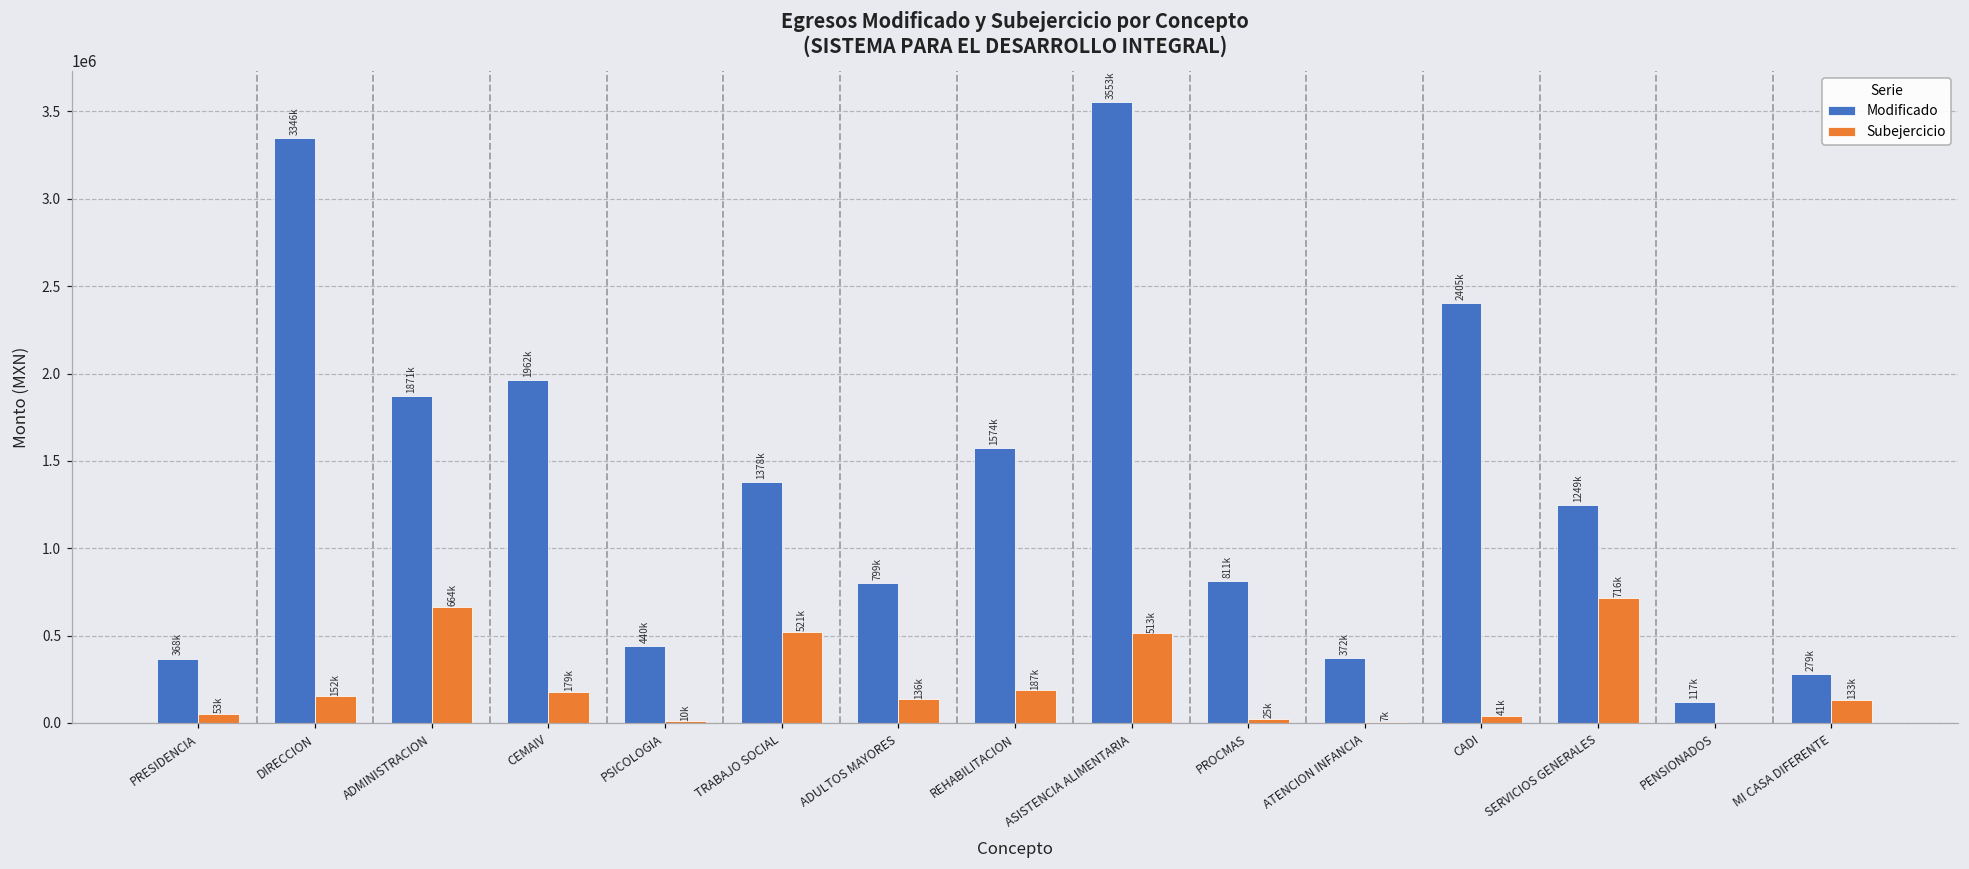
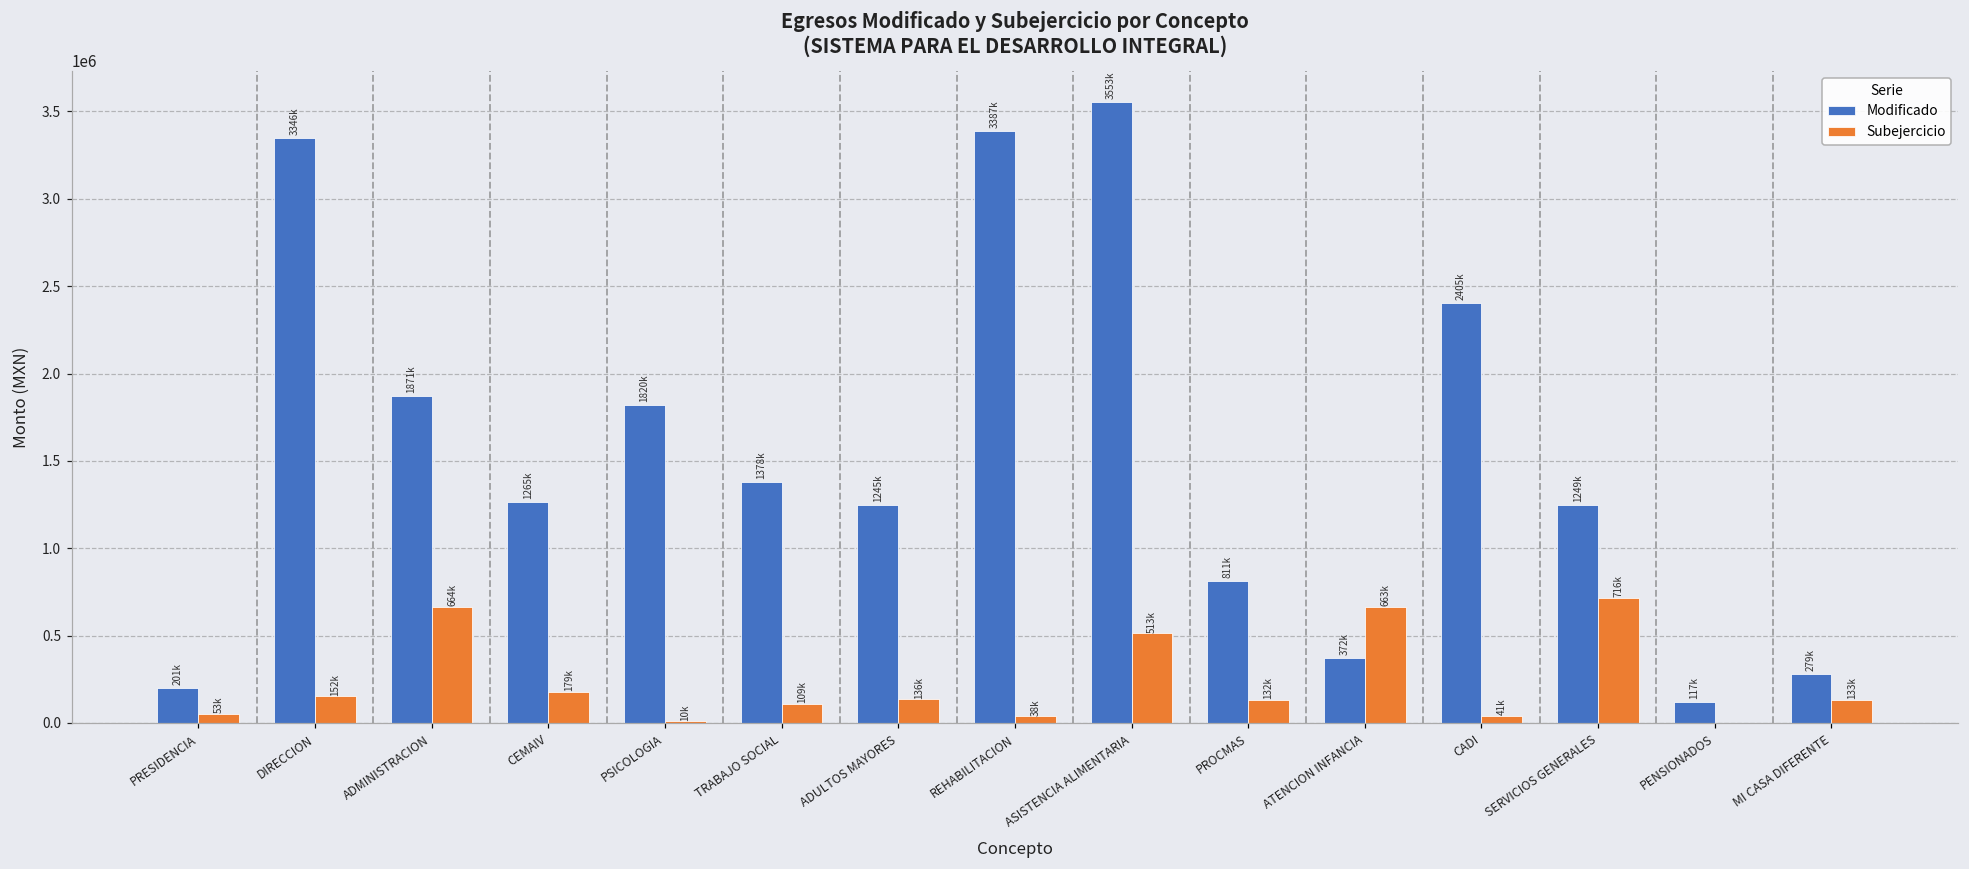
Modificado, PRESIDENCIA: 368k -> 201k
Modificado, CEMAIV: 1962k -> 1265k
Modificado, PSICOLOGIA: 440k -> 1820k
Subejercicio, TRABAJO SOCIAL: 521k -> 109k
Modificado, ADULTOS MAYORES: 799k -> 1245k
Modificado, REHABILITACION: 1574k -> 3387k
Subejercicio, REHABILITACION: 187k -> 38k
Subejercicio, PROCMAS: 25k -> 132k
Subejercicio, ATENCION INFANCIA: 7k -> 663k
